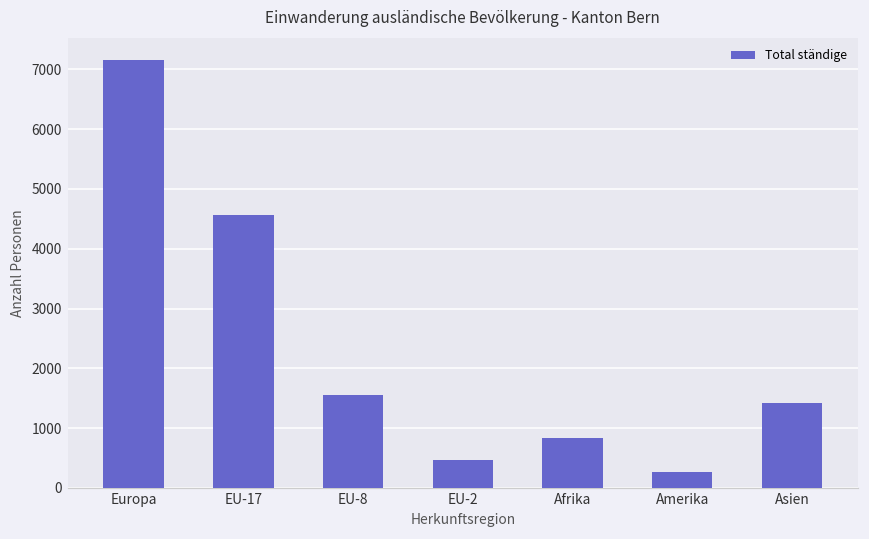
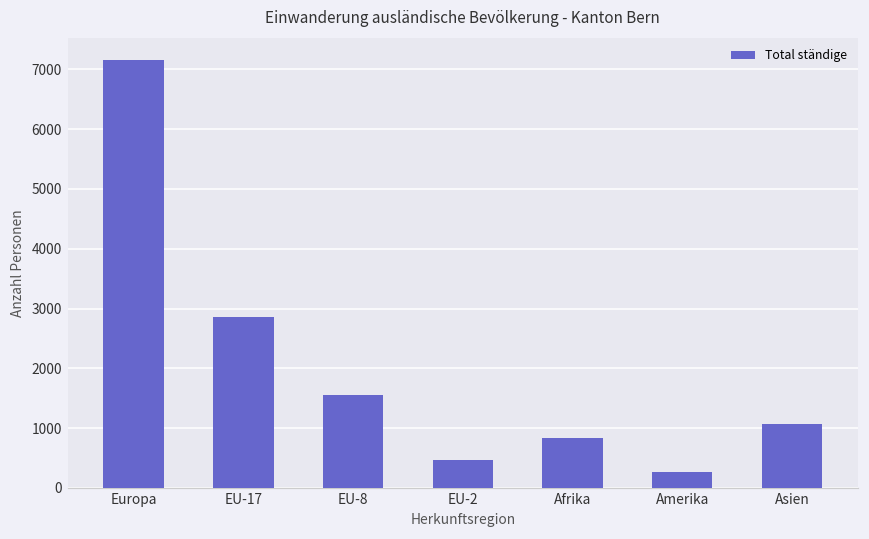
EU-17: 4600 -> 2900
Asien: 1400 -> 1100
